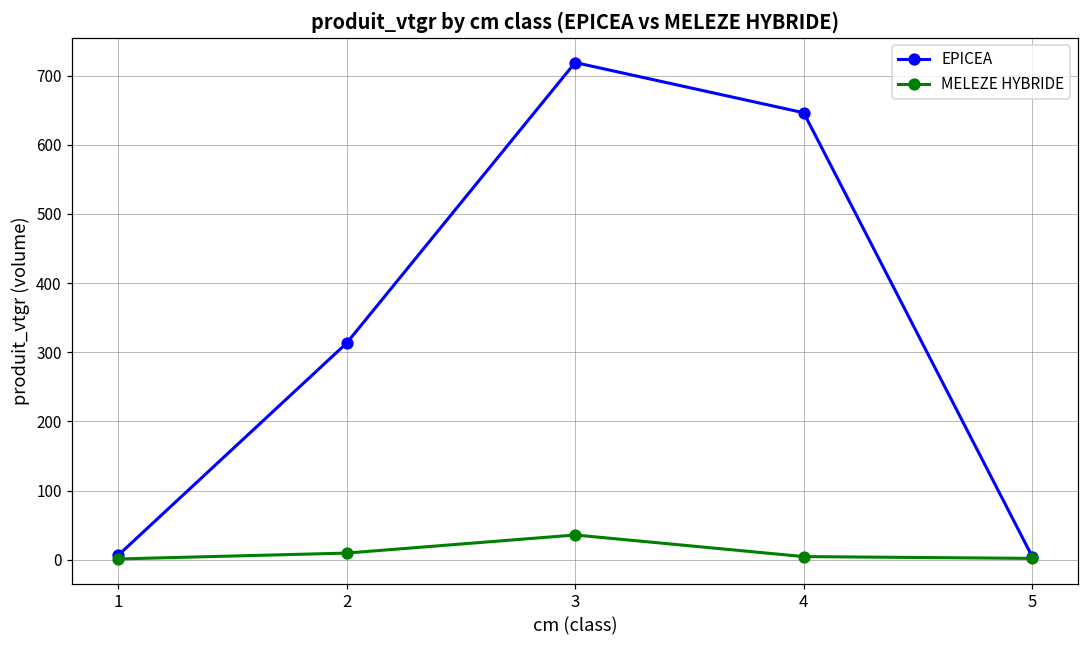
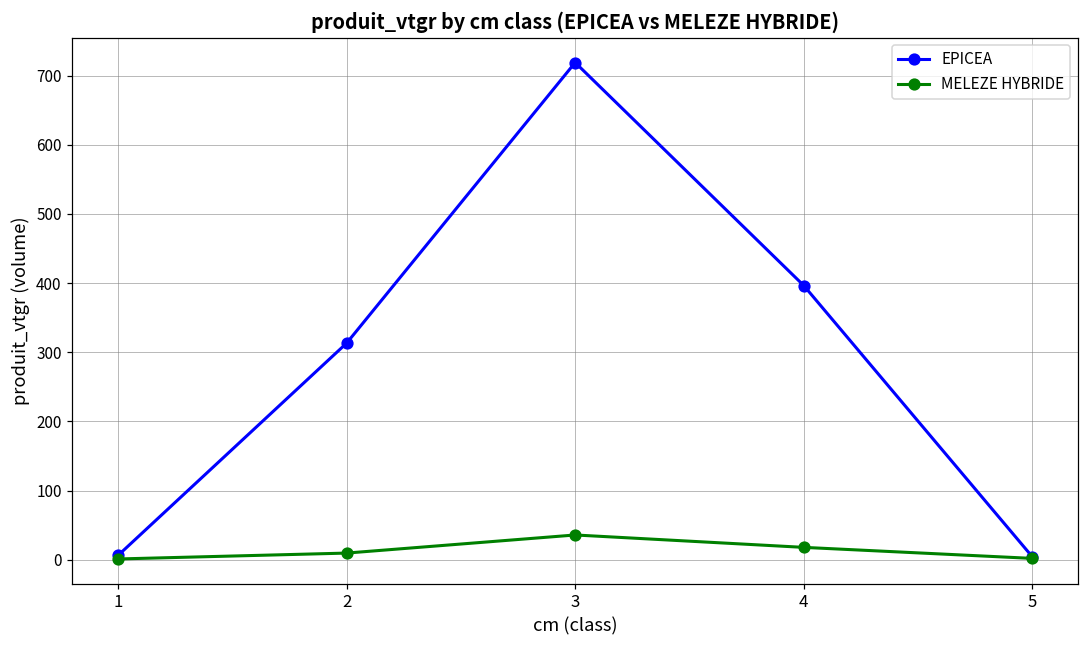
EPICEA, 4: 650 -> 400
MELEZE HYBRIDE, 4: 0 -> 20
